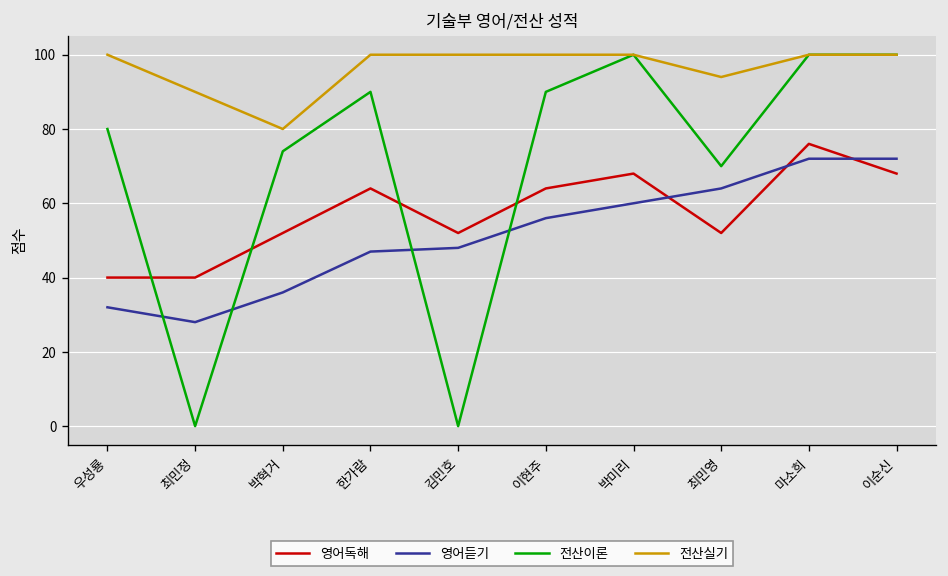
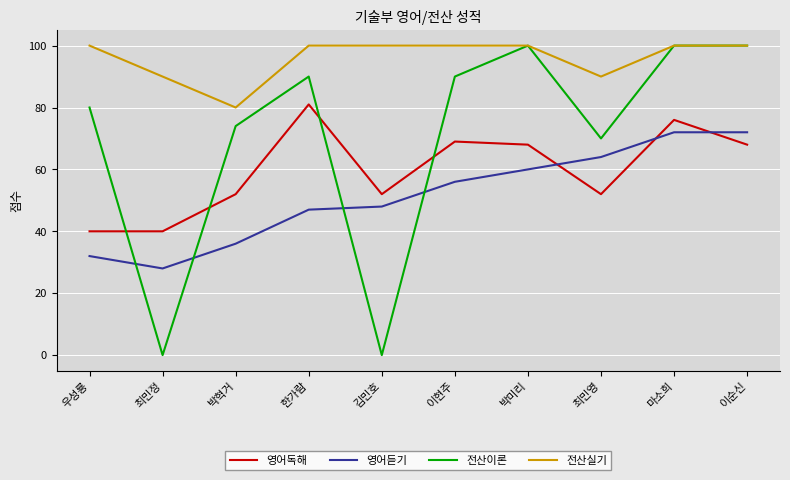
영어독해, 한가람: 64 -> 81
영어독해, 이현주: 64 -> 69
전산실기, 최민영: 94 -> 90
